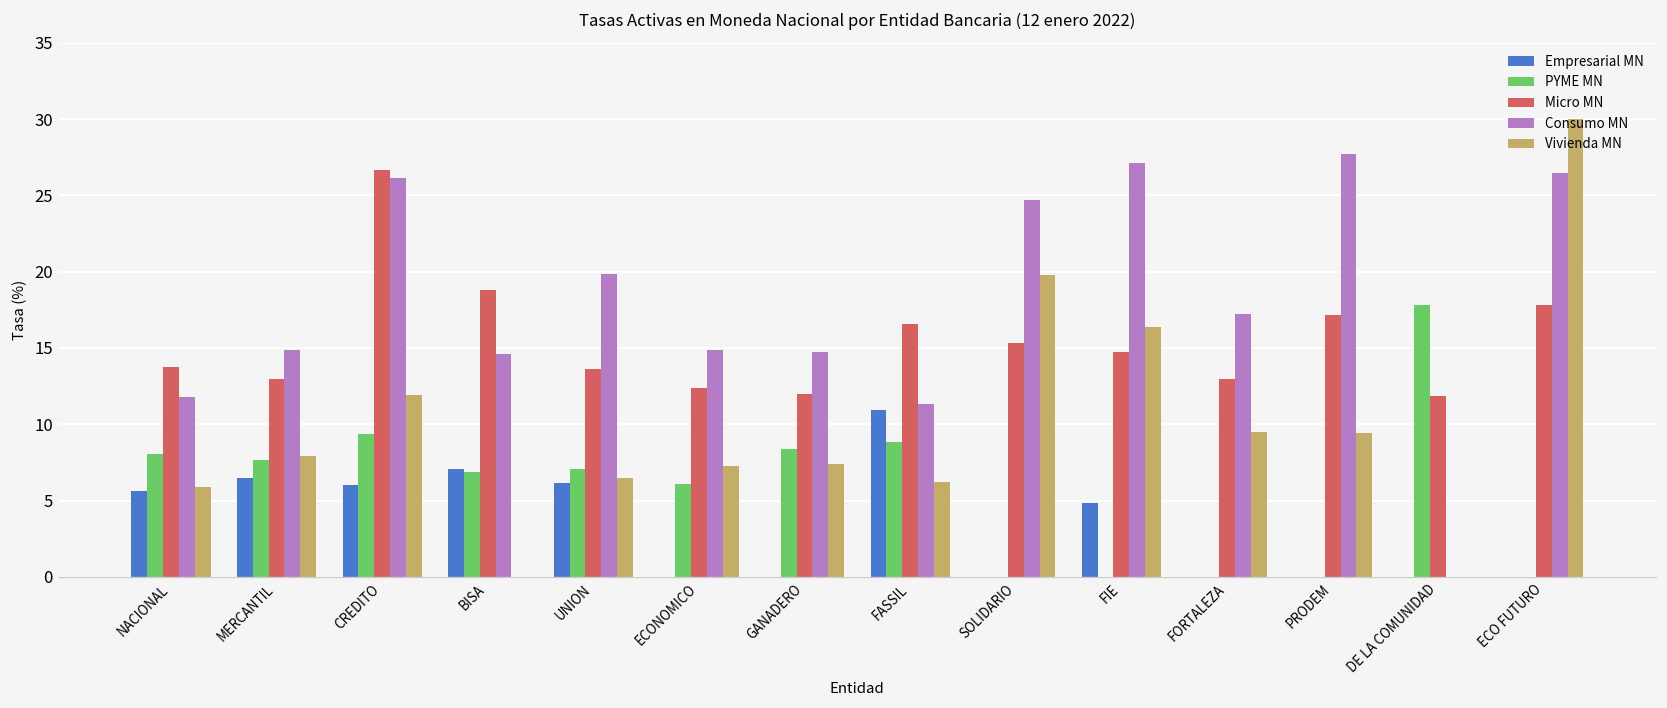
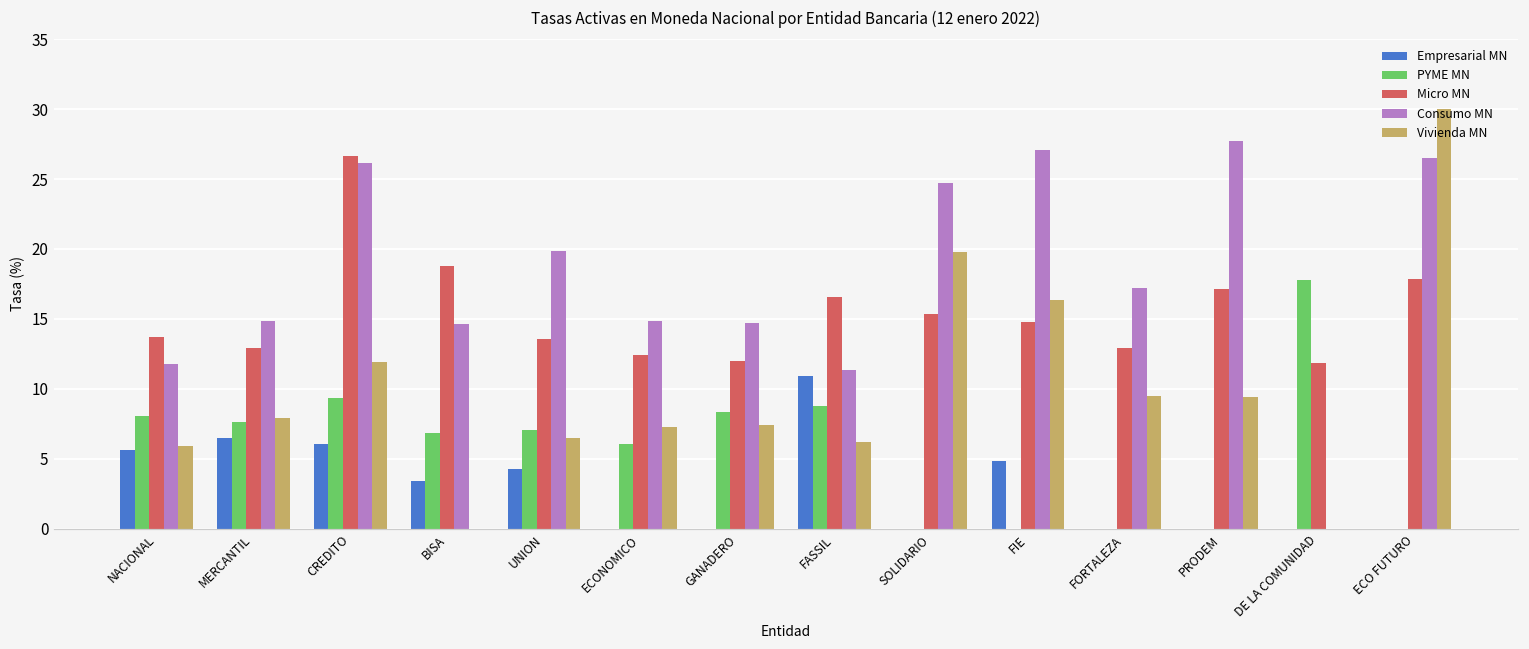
Empresarial MN, BISA: 7.0 -> 3.4
Empresarial MN, UNION: 6.2 -> 4.3
